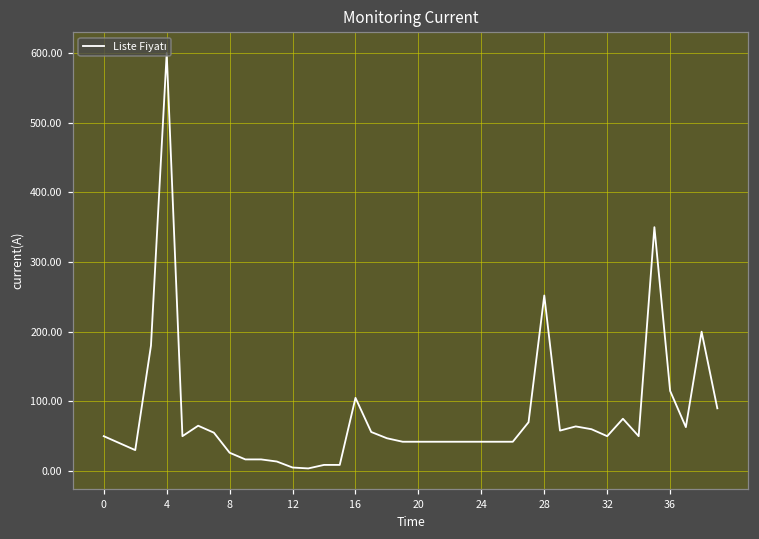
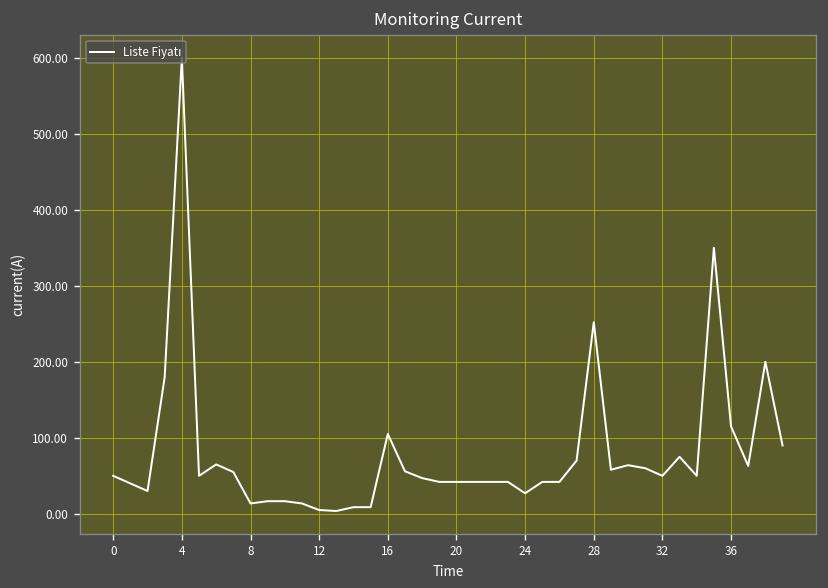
8: 30 -> 10
24: 40 -> 30
